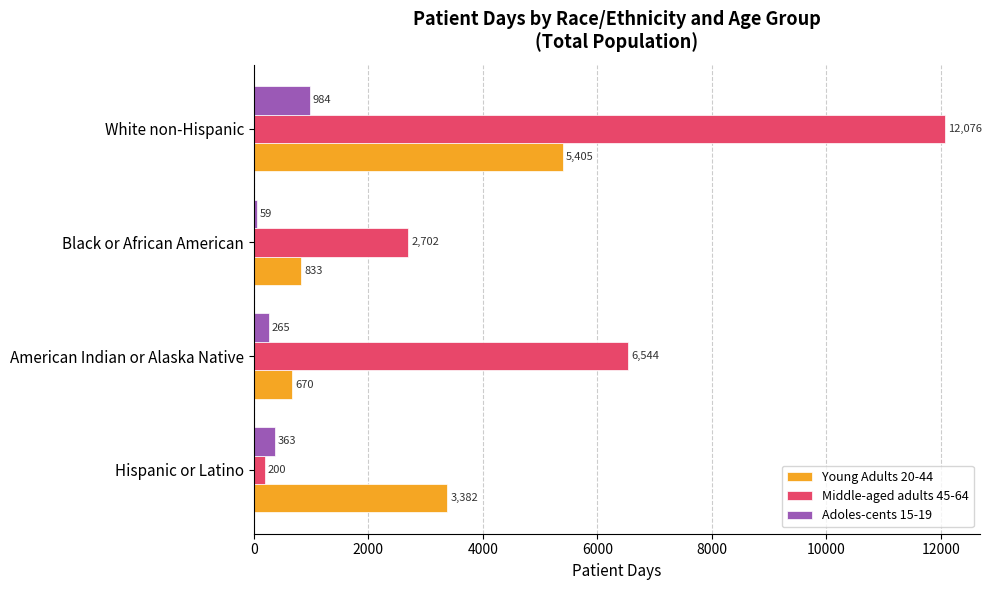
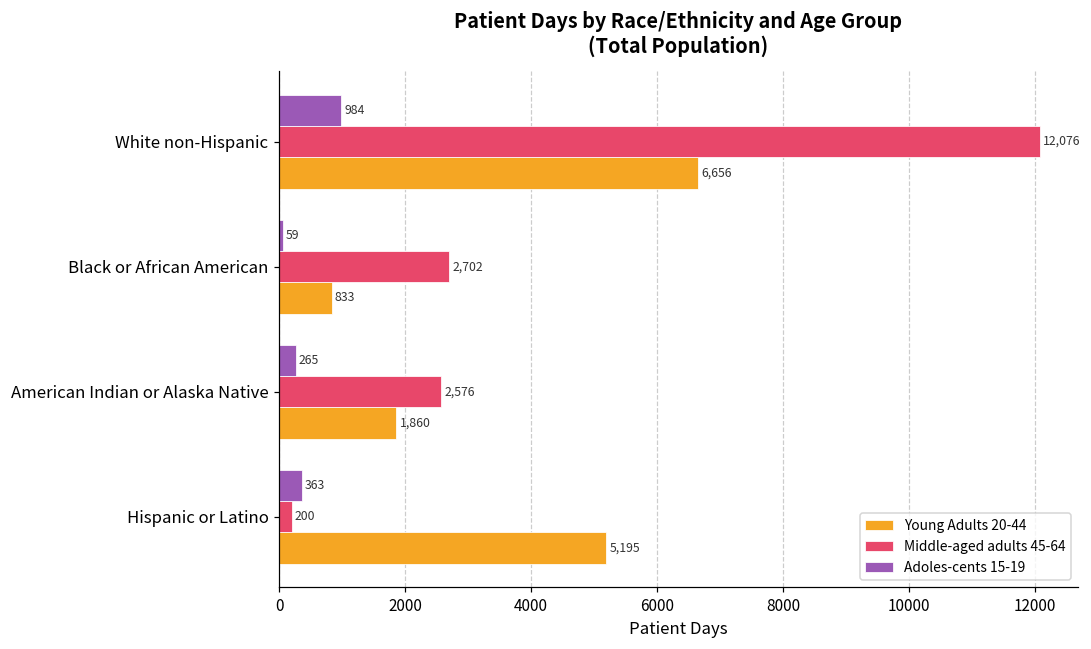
Young Adults 20-44, White non-Hispanic: 5,405 -> 6,656
Middle-aged adults 45-64, American Indian or Alaska Native: 6,544 -> 2,576
Young Adults 20-44, American Indian or Alaska Native: 670 -> 1,860
Young Adults 20-44, Hispanic or Latino: 3,382 -> 5,195
